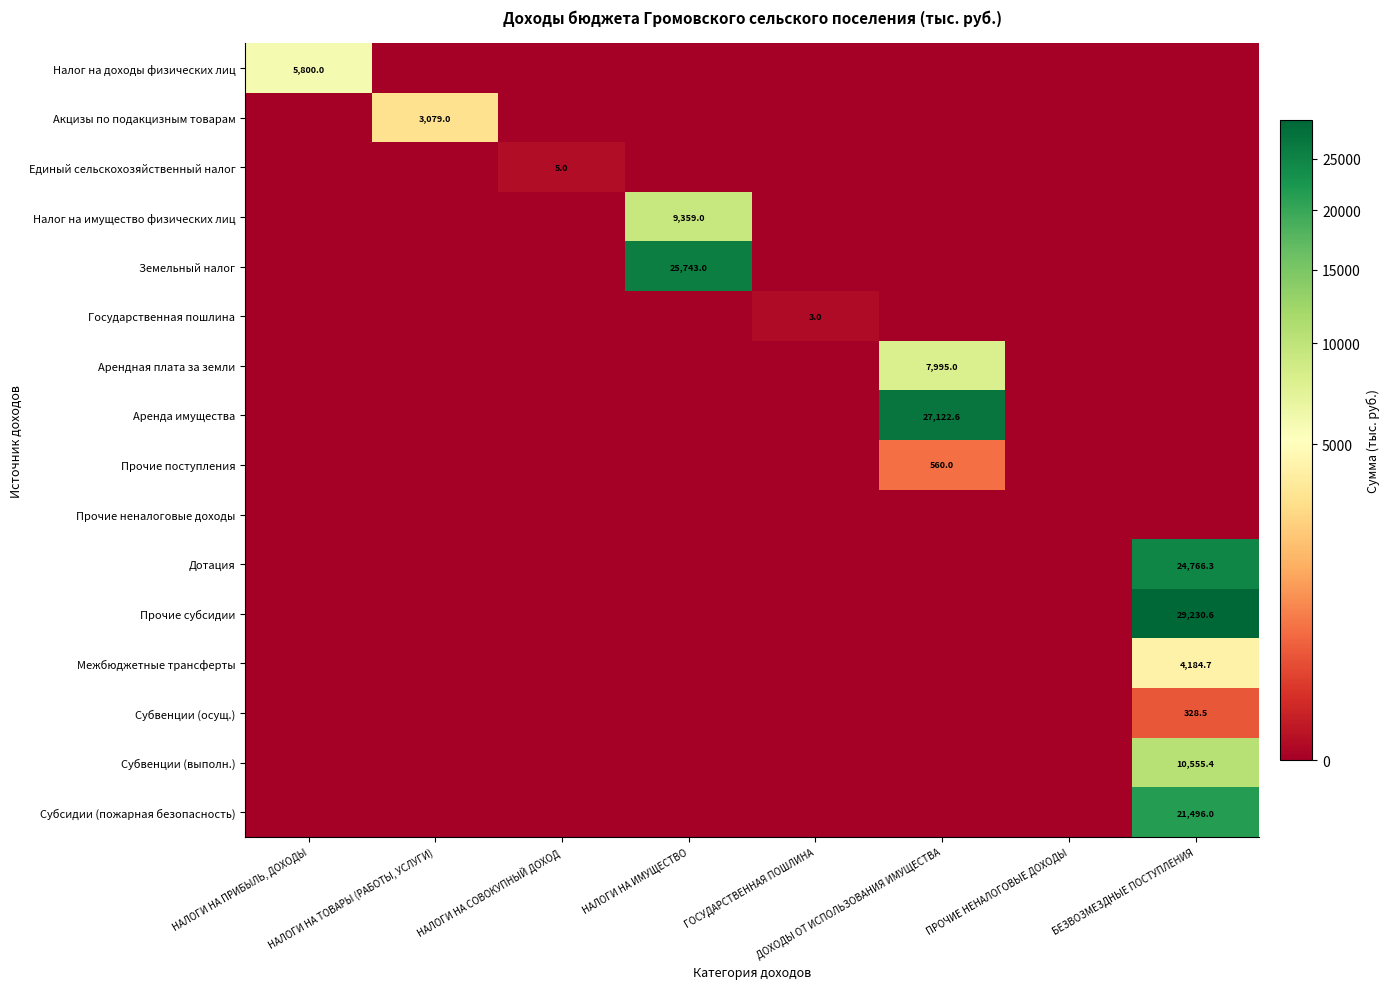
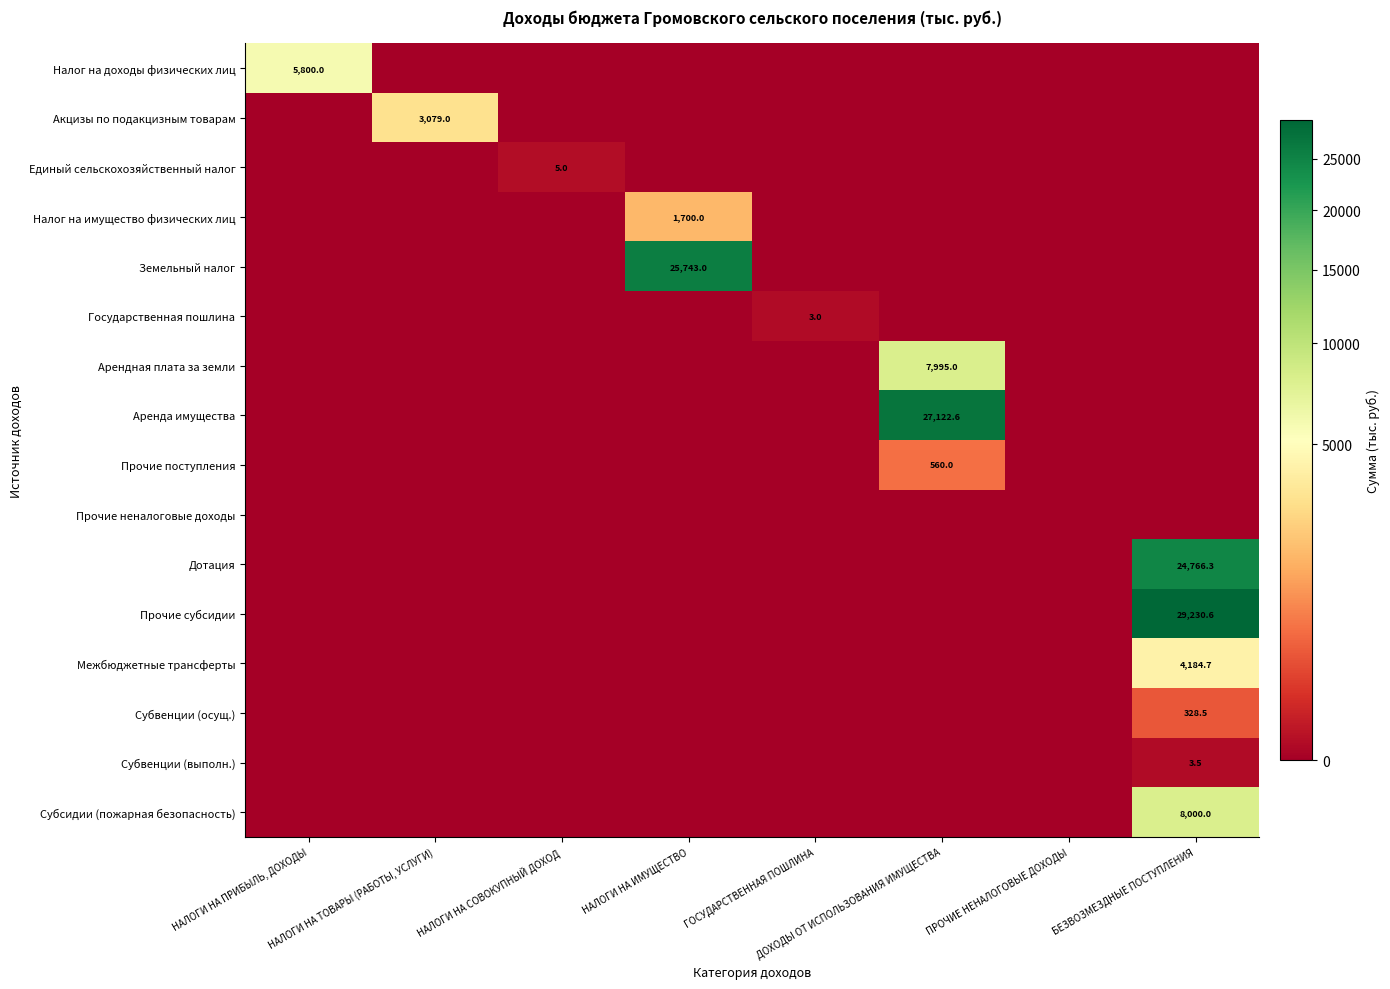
Налог на имущество физических лиц, НАЛОГИ НА ИМУЩЕСТВО: 9,359.0 -> 1,700.0
Субвенции (выполн.), БЕЗВОЗМЕЗДНЫЕ ПОСТУПЛЕНИЯ: 10,555.4 -> 3.5
Субсидии (пожарная безопасность), БЕЗВОЗМЕЗДНЫЕ ПОСТУПЛЕНИЯ: 21,496.0 -> 8,000.0
